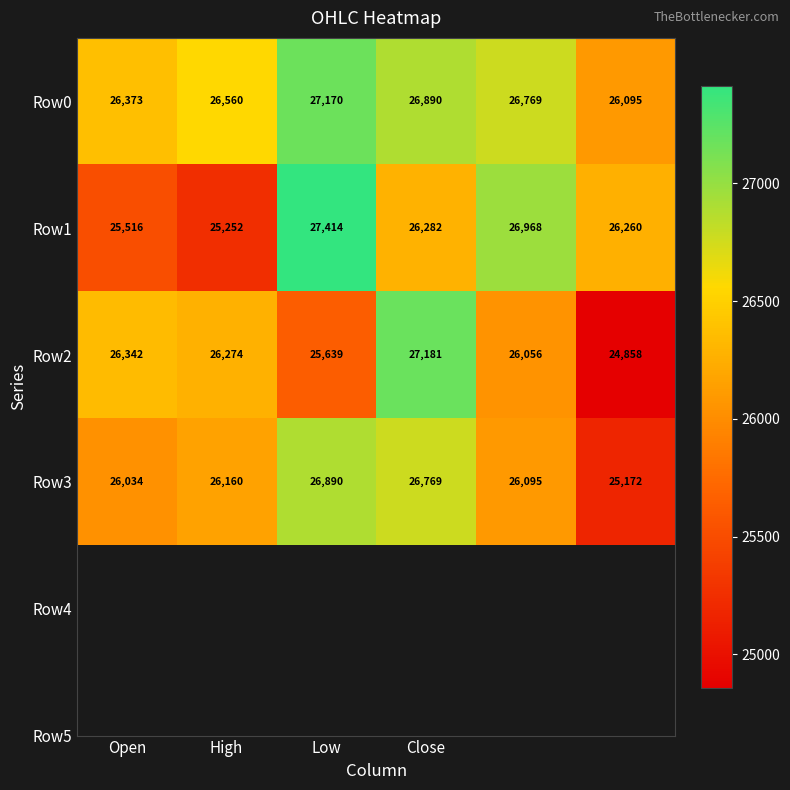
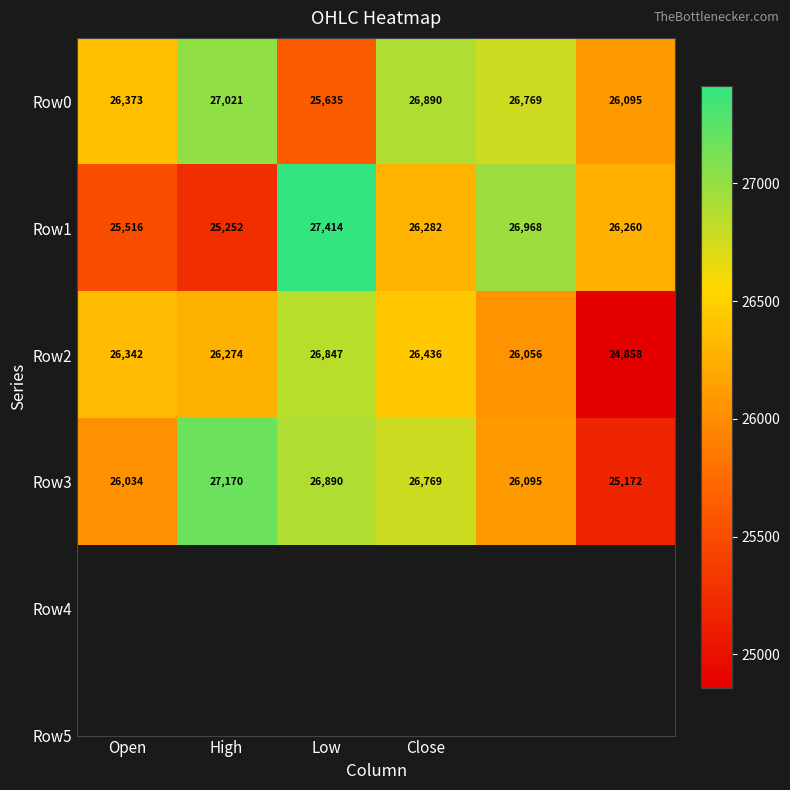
Row0, High: 26,560 -> 27,021
Row0, Low: 27,170 -> 25,635
Row2, Low: 25,639 -> 26,847
Row2, Close: 27,181 -> 26,436
Row3, High: 26,160 -> 27,170
